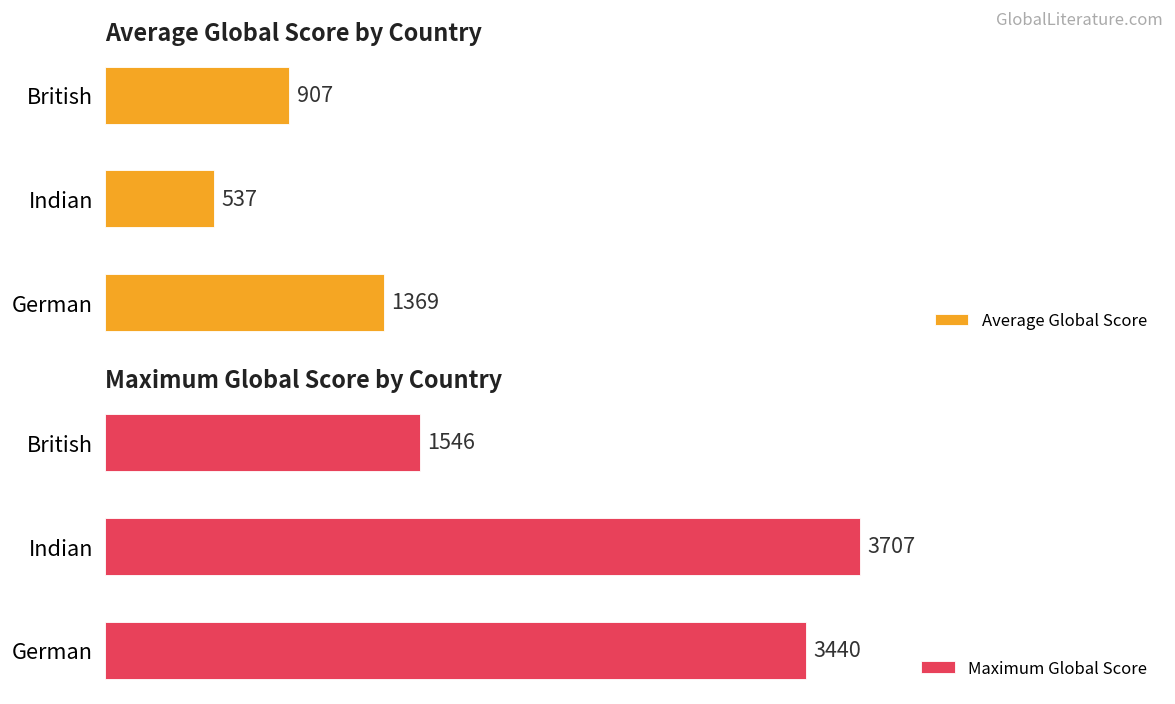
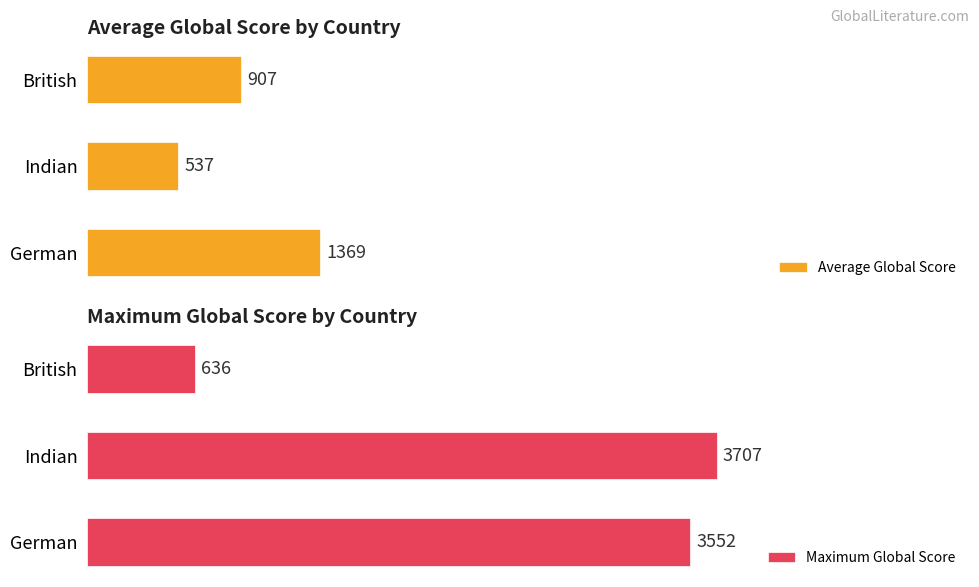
Maximum Global Score by Country, British: 1546 -> 636
Maximum Global Score by Country, German: 3440 -> 3552
